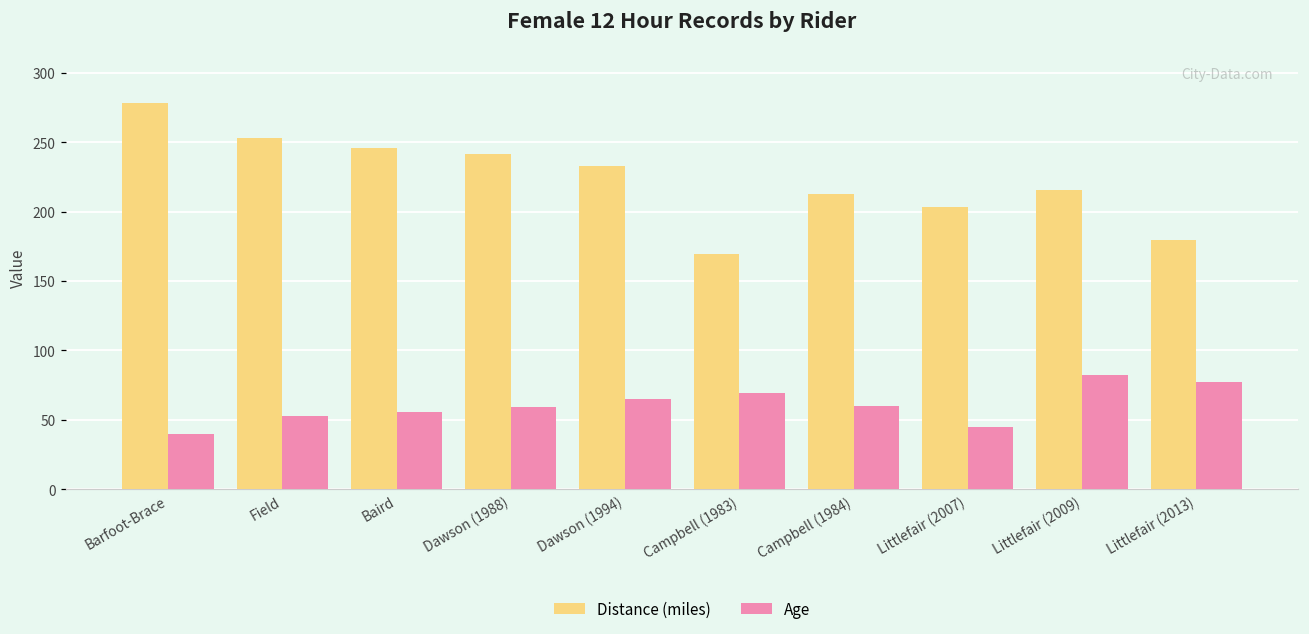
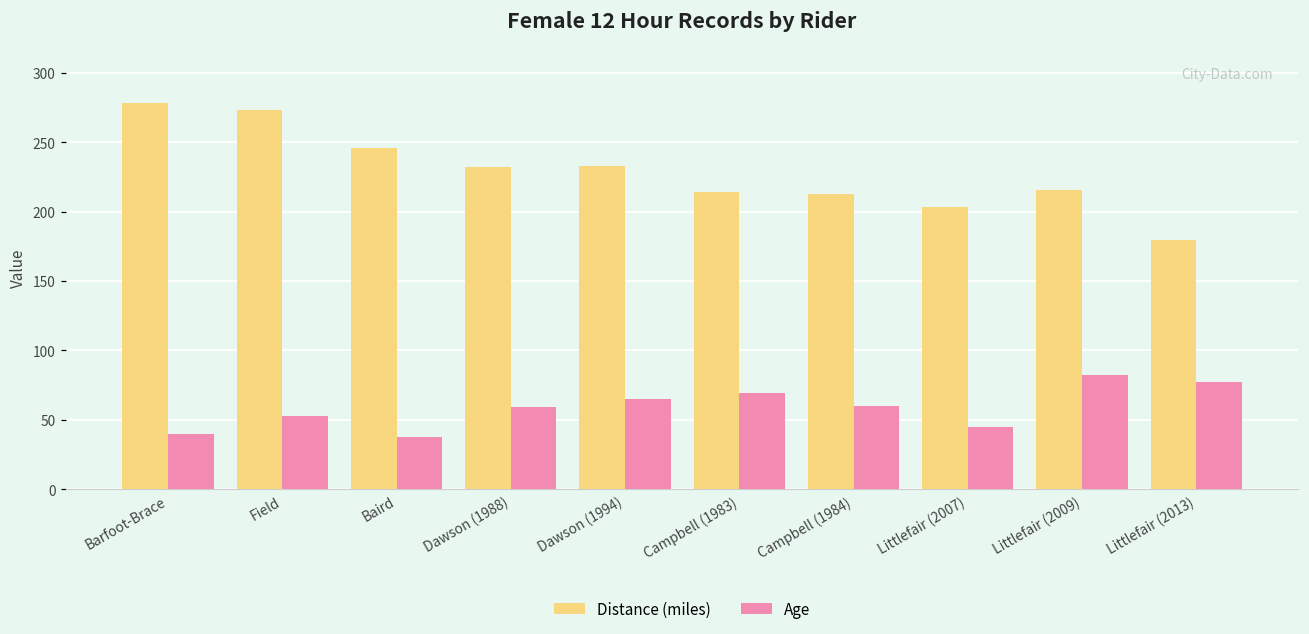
Distance (miles), Field: 253 -> 273
Age, Baird: 56 -> 38
Distance (miles), Dawson (1988): 241 -> 232
Distance (miles), Campbell (1983): 169 -> 214
